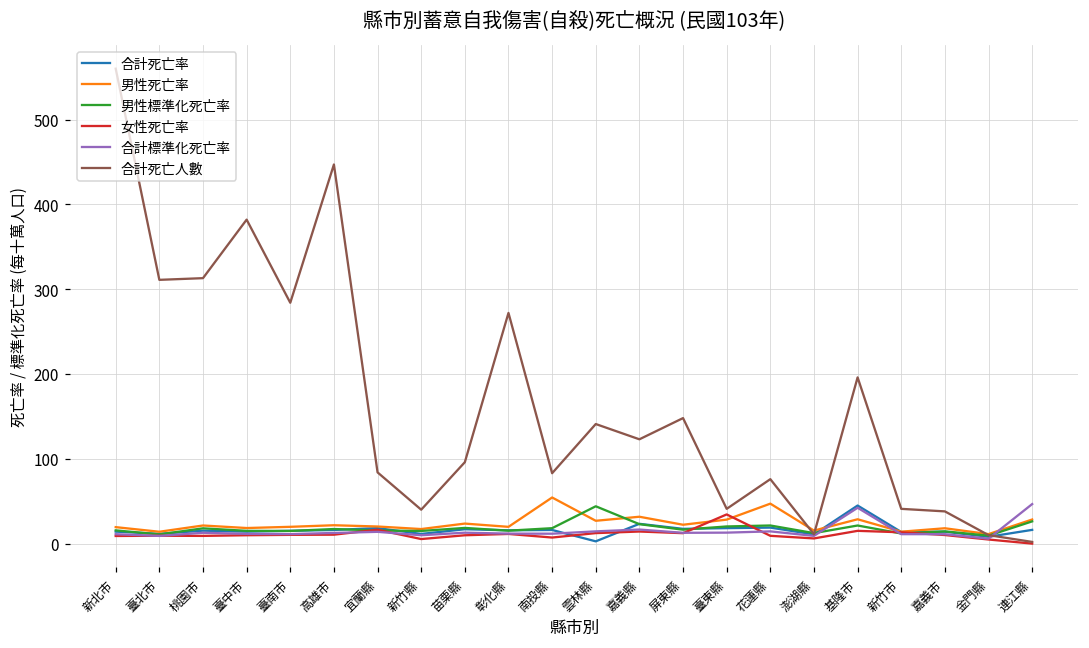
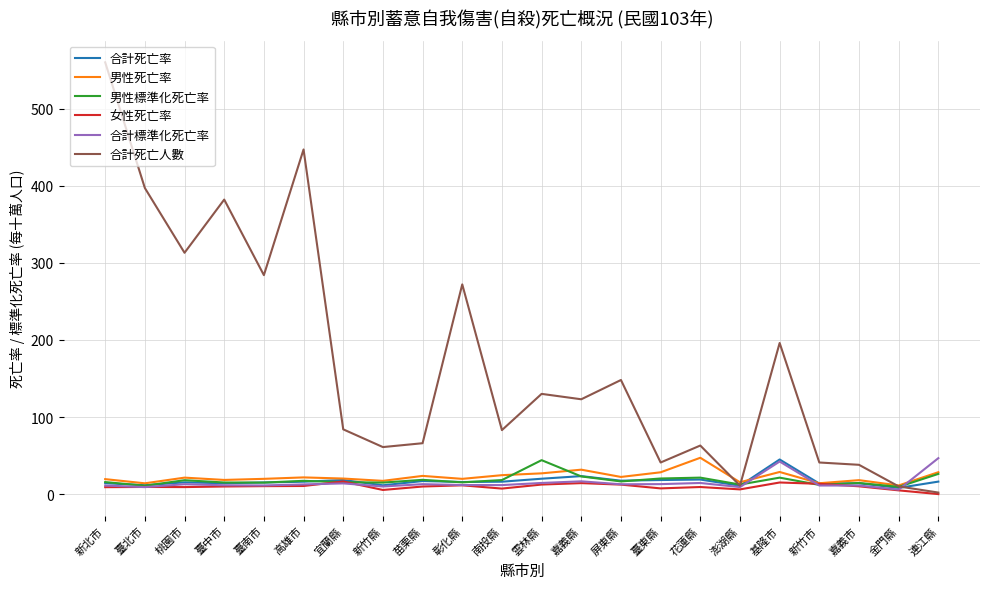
合計死亡人數, 臺北市: 310 -> 400
合計死亡人數, 新竹縣: 40 -> 60
合計死亡人數, 苗栗縣: 100 -> 70
男性死亡率, 南投縣: 50 -> 20
合計死亡率, 雲林縣: 0 -> 20
合計死亡人數, 雲林縣: 140 -> 130
女性死亡率, 臺東縣: 30 -> 10
合計死亡人數, 花蓮縣: 80 -> 60
